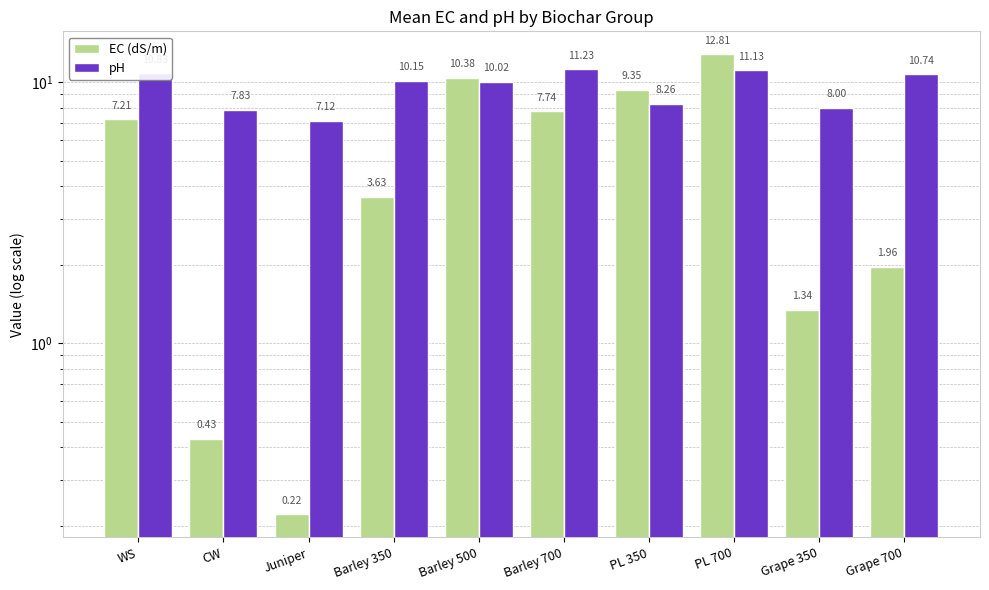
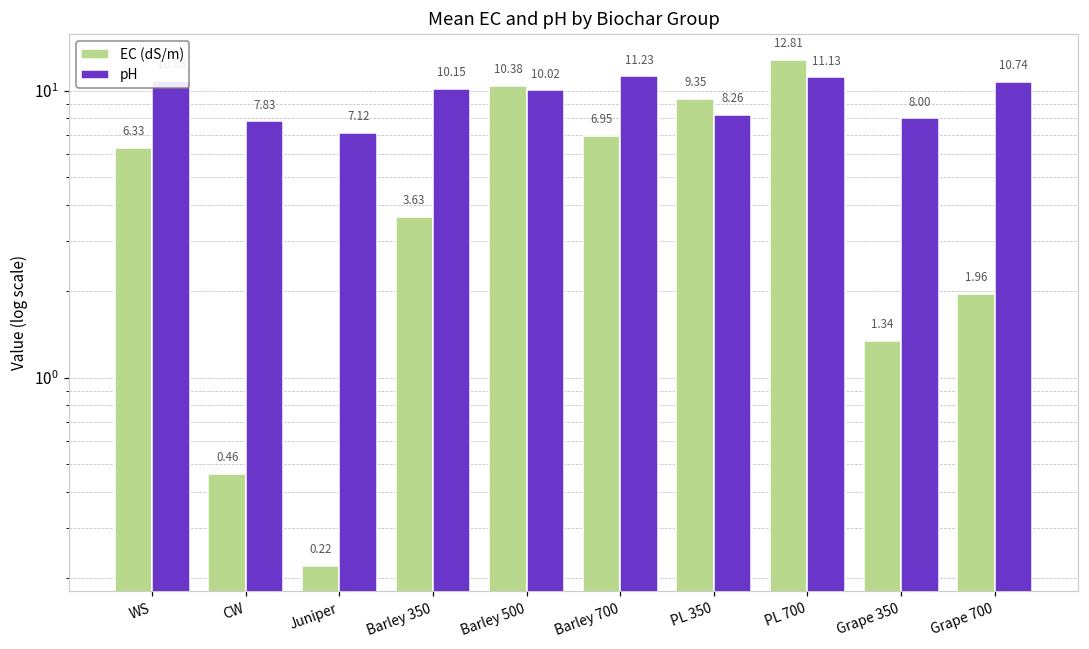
EC (dS/m), WS: 7.21 -> 6.33
EC (dS/m), CW: 0.43 -> 0.46
EC (dS/m), Barley 700: 7.74 -> 6.95
